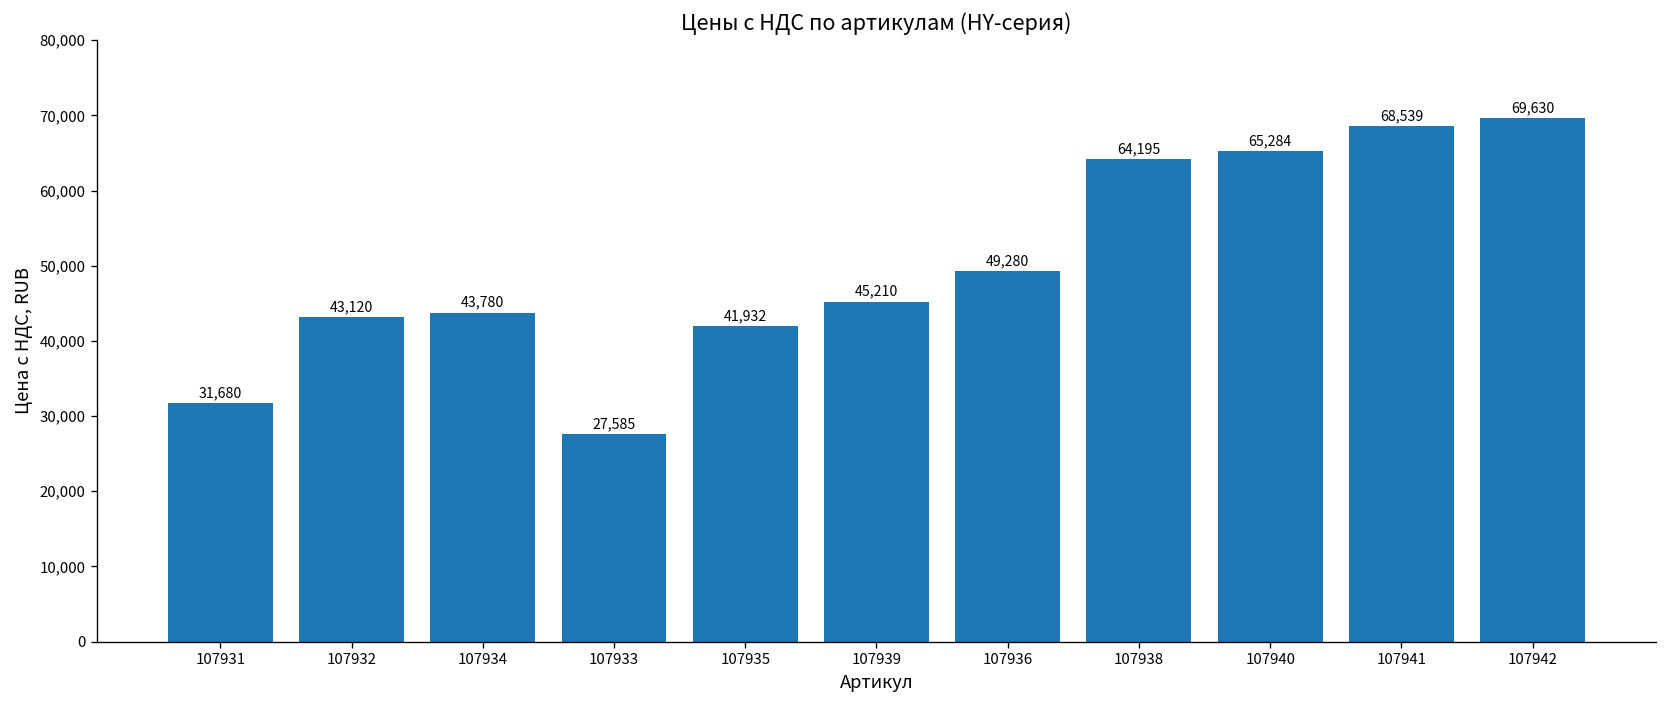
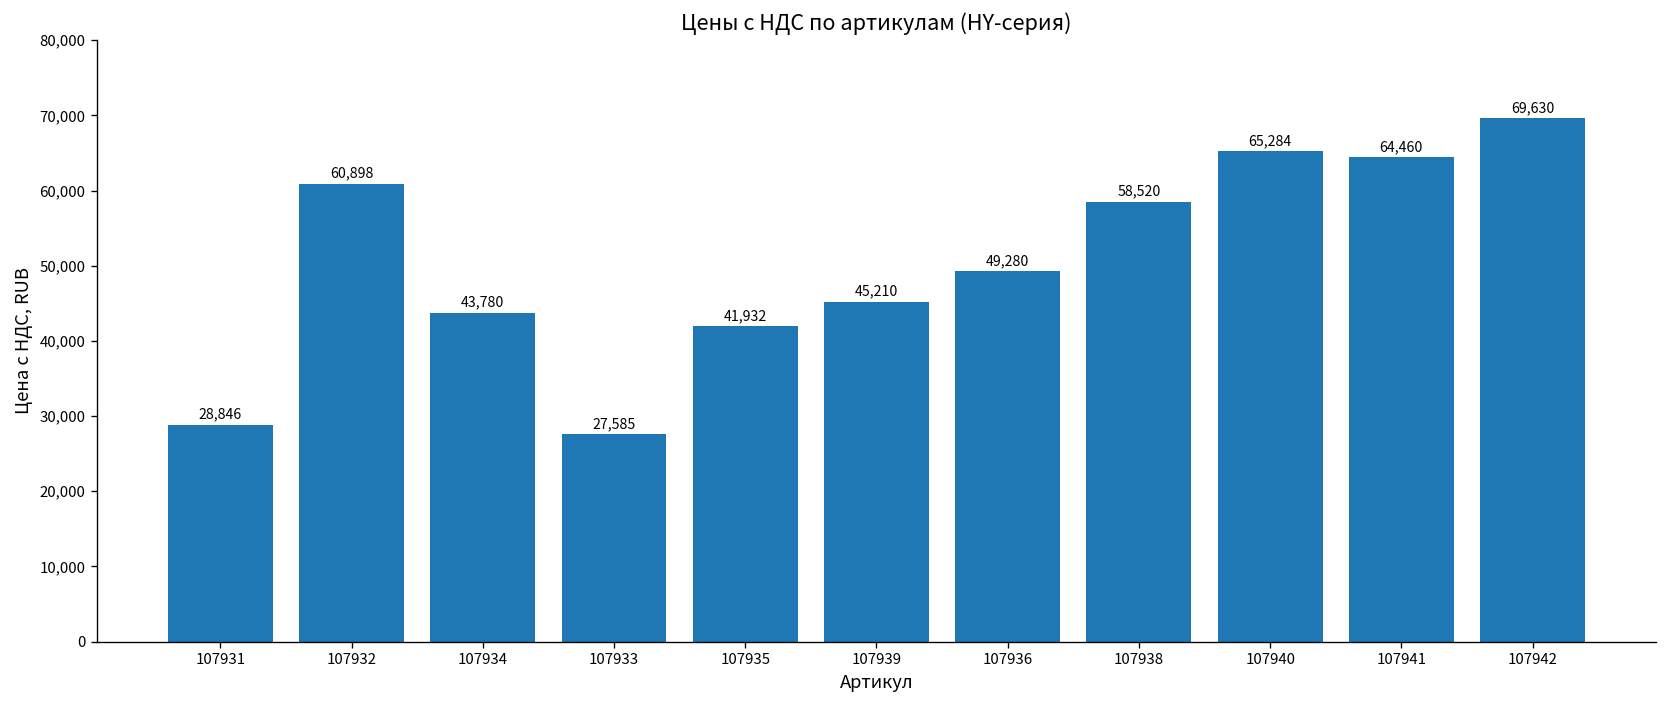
107931: 31,680 -> 28,846
107932: 43,120 -> 60,898
107938: 64,195 -> 58,520
107941: 68,539 -> 64,460
